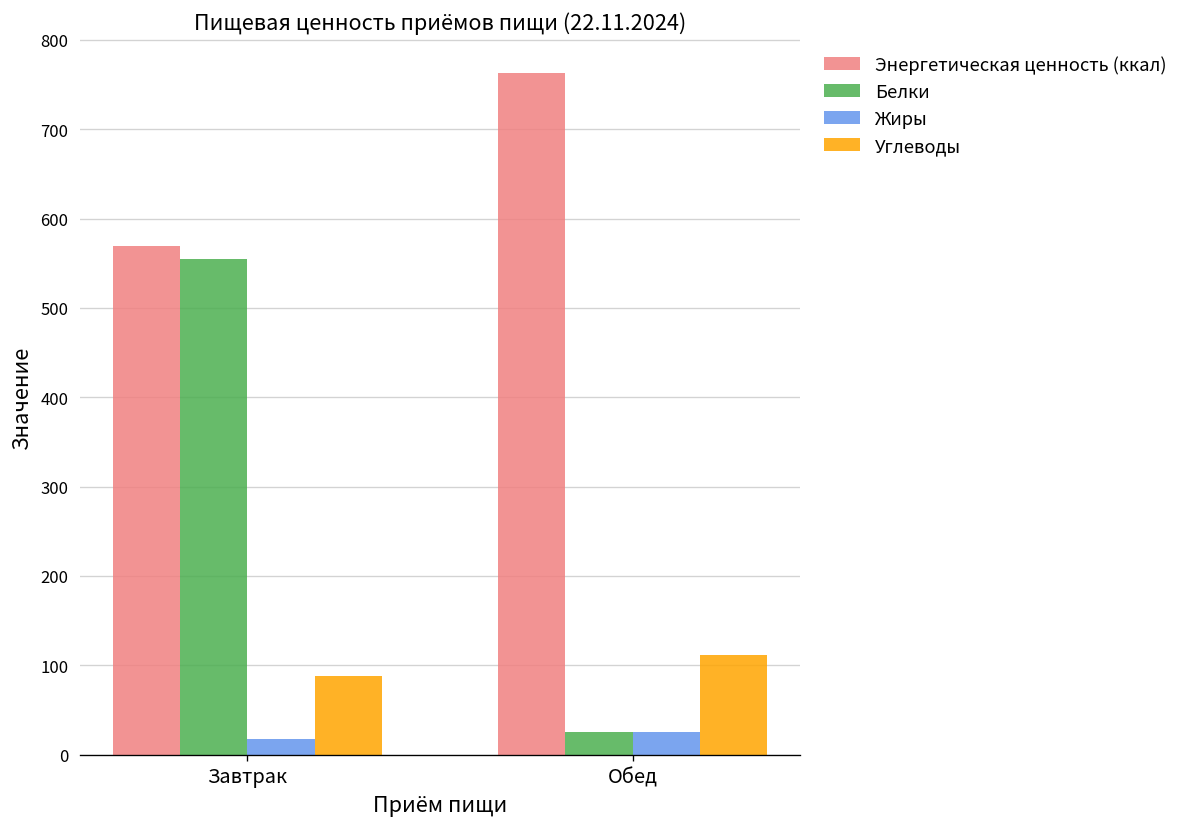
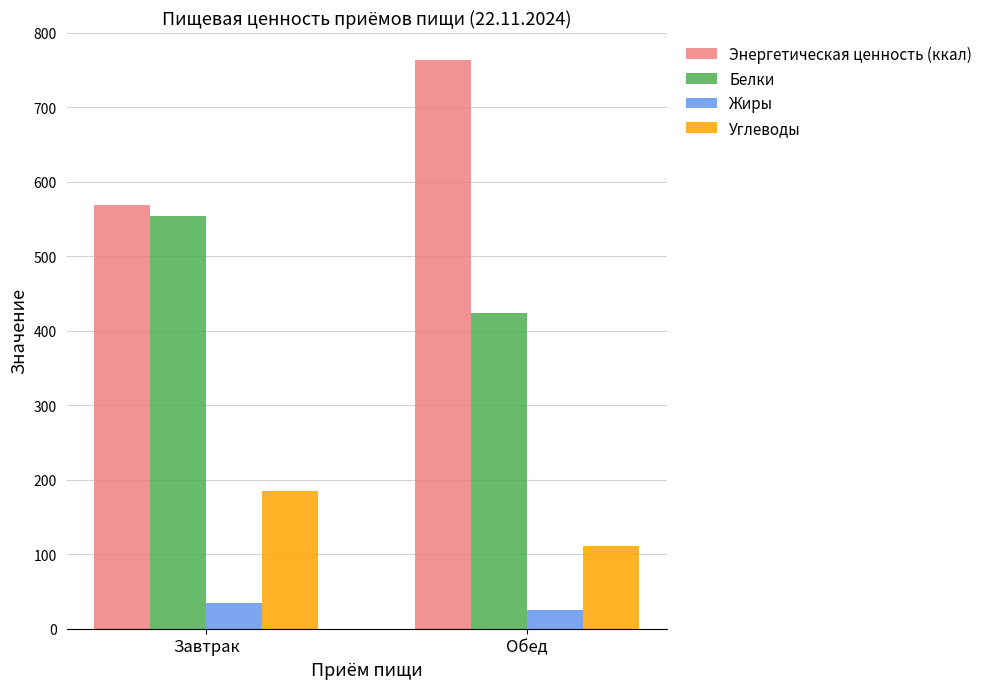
Жиры, Завтрак: 20 -> 30
Углеводы, Завтрак: 90 -> 190
Белки, Обед: 30 -> 420
